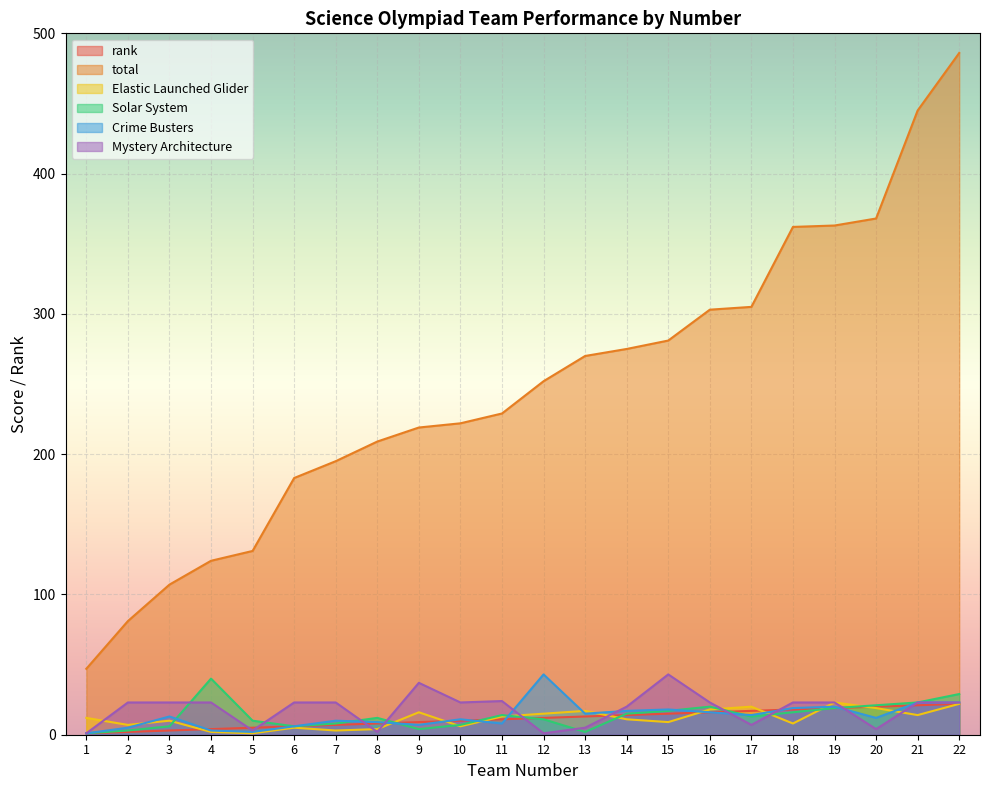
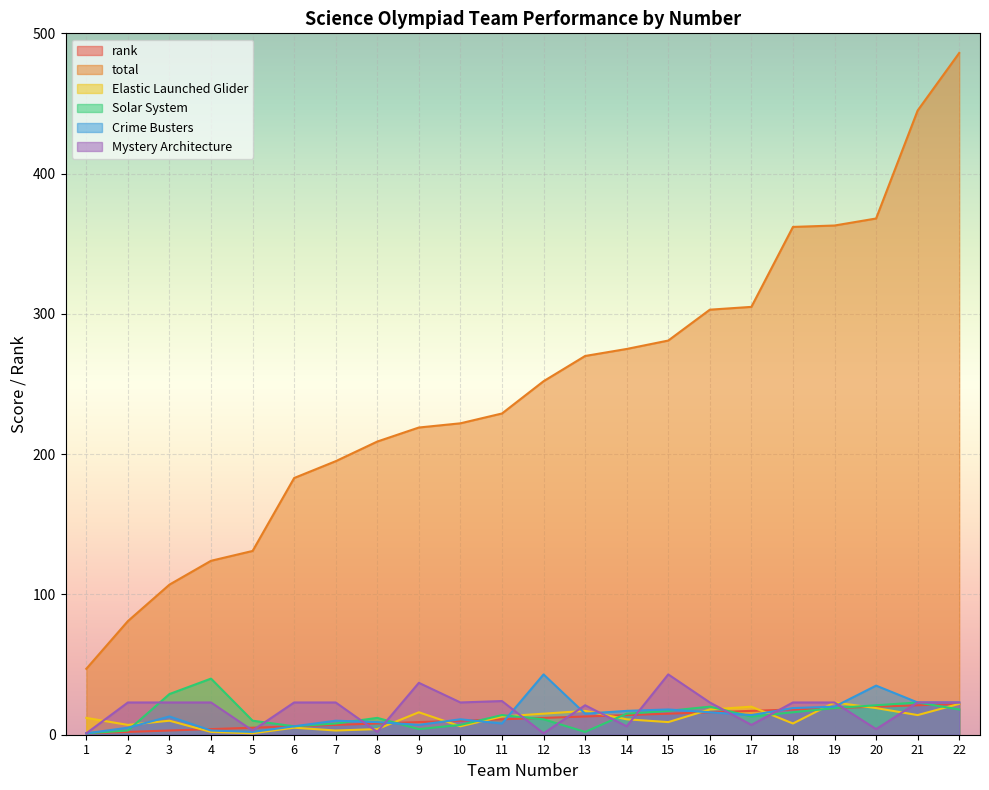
Solar System, 3: 6 -> 29
Mystery Architecture, 13: 5 -> 21
Mystery Architecture, 14: 20 -> 6
Crime Busters, 20: 12 -> 35
Solar System, 22: 29 -> 18
